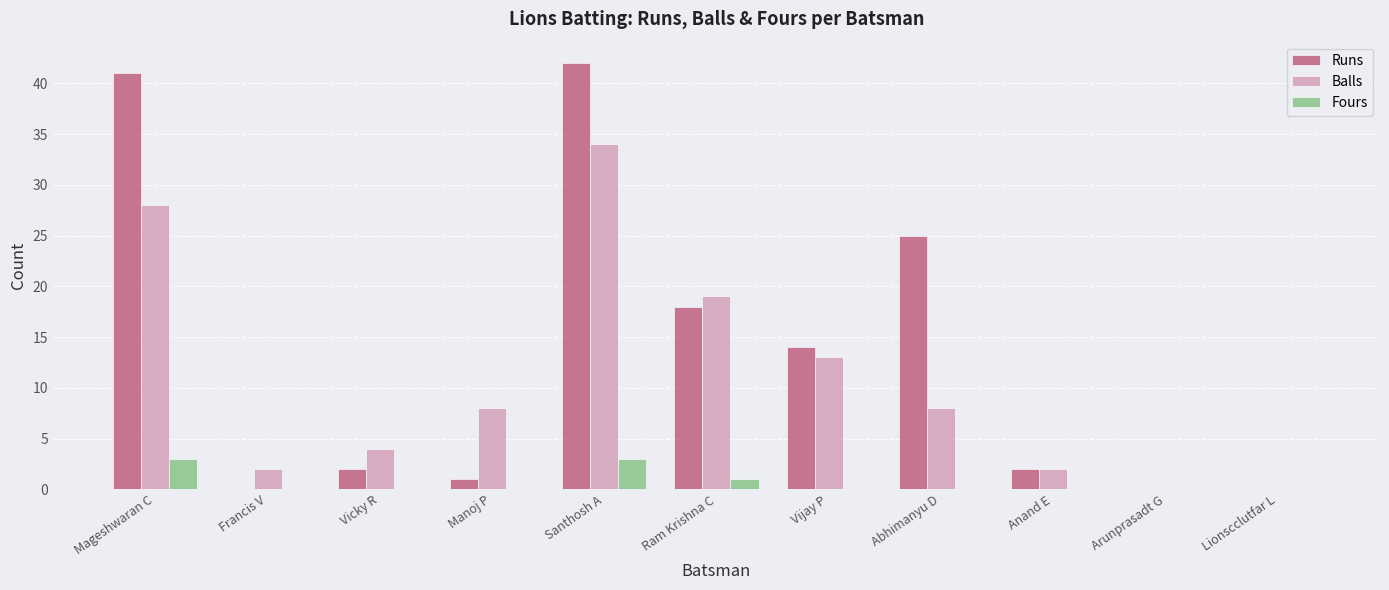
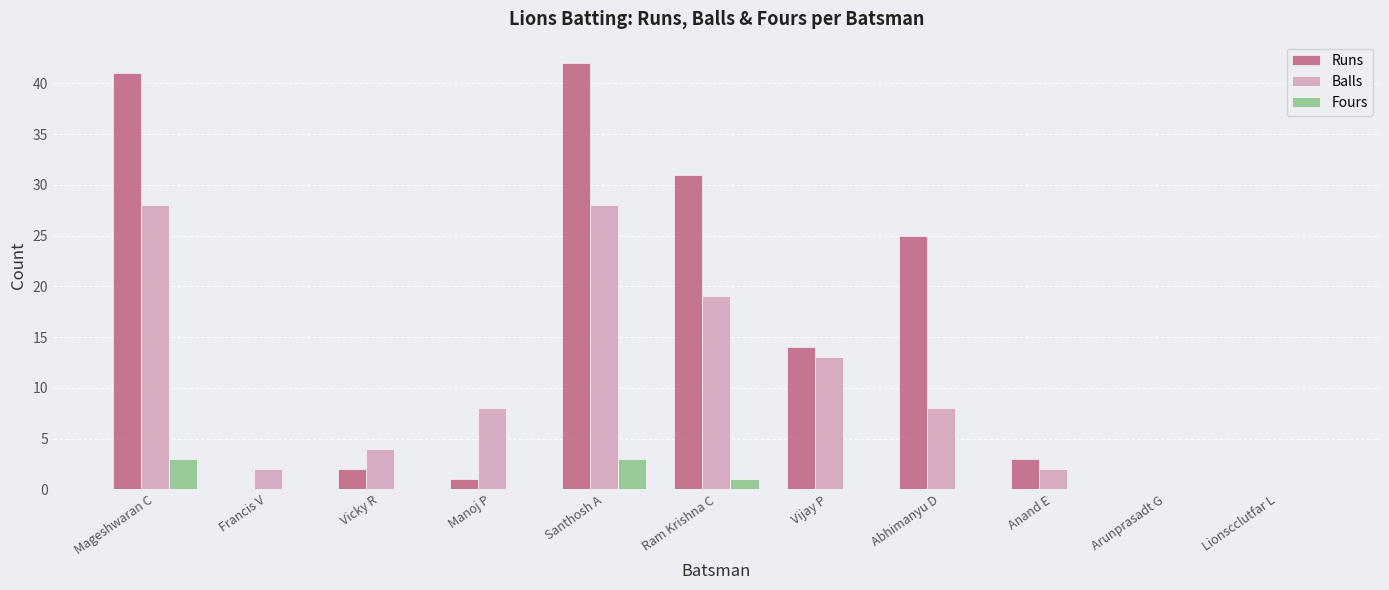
Balls, Santhosh A: 34 -> 28
Runs, Ram Krishna C: 18 -> 31
Runs, Anand E: 2 -> 3
